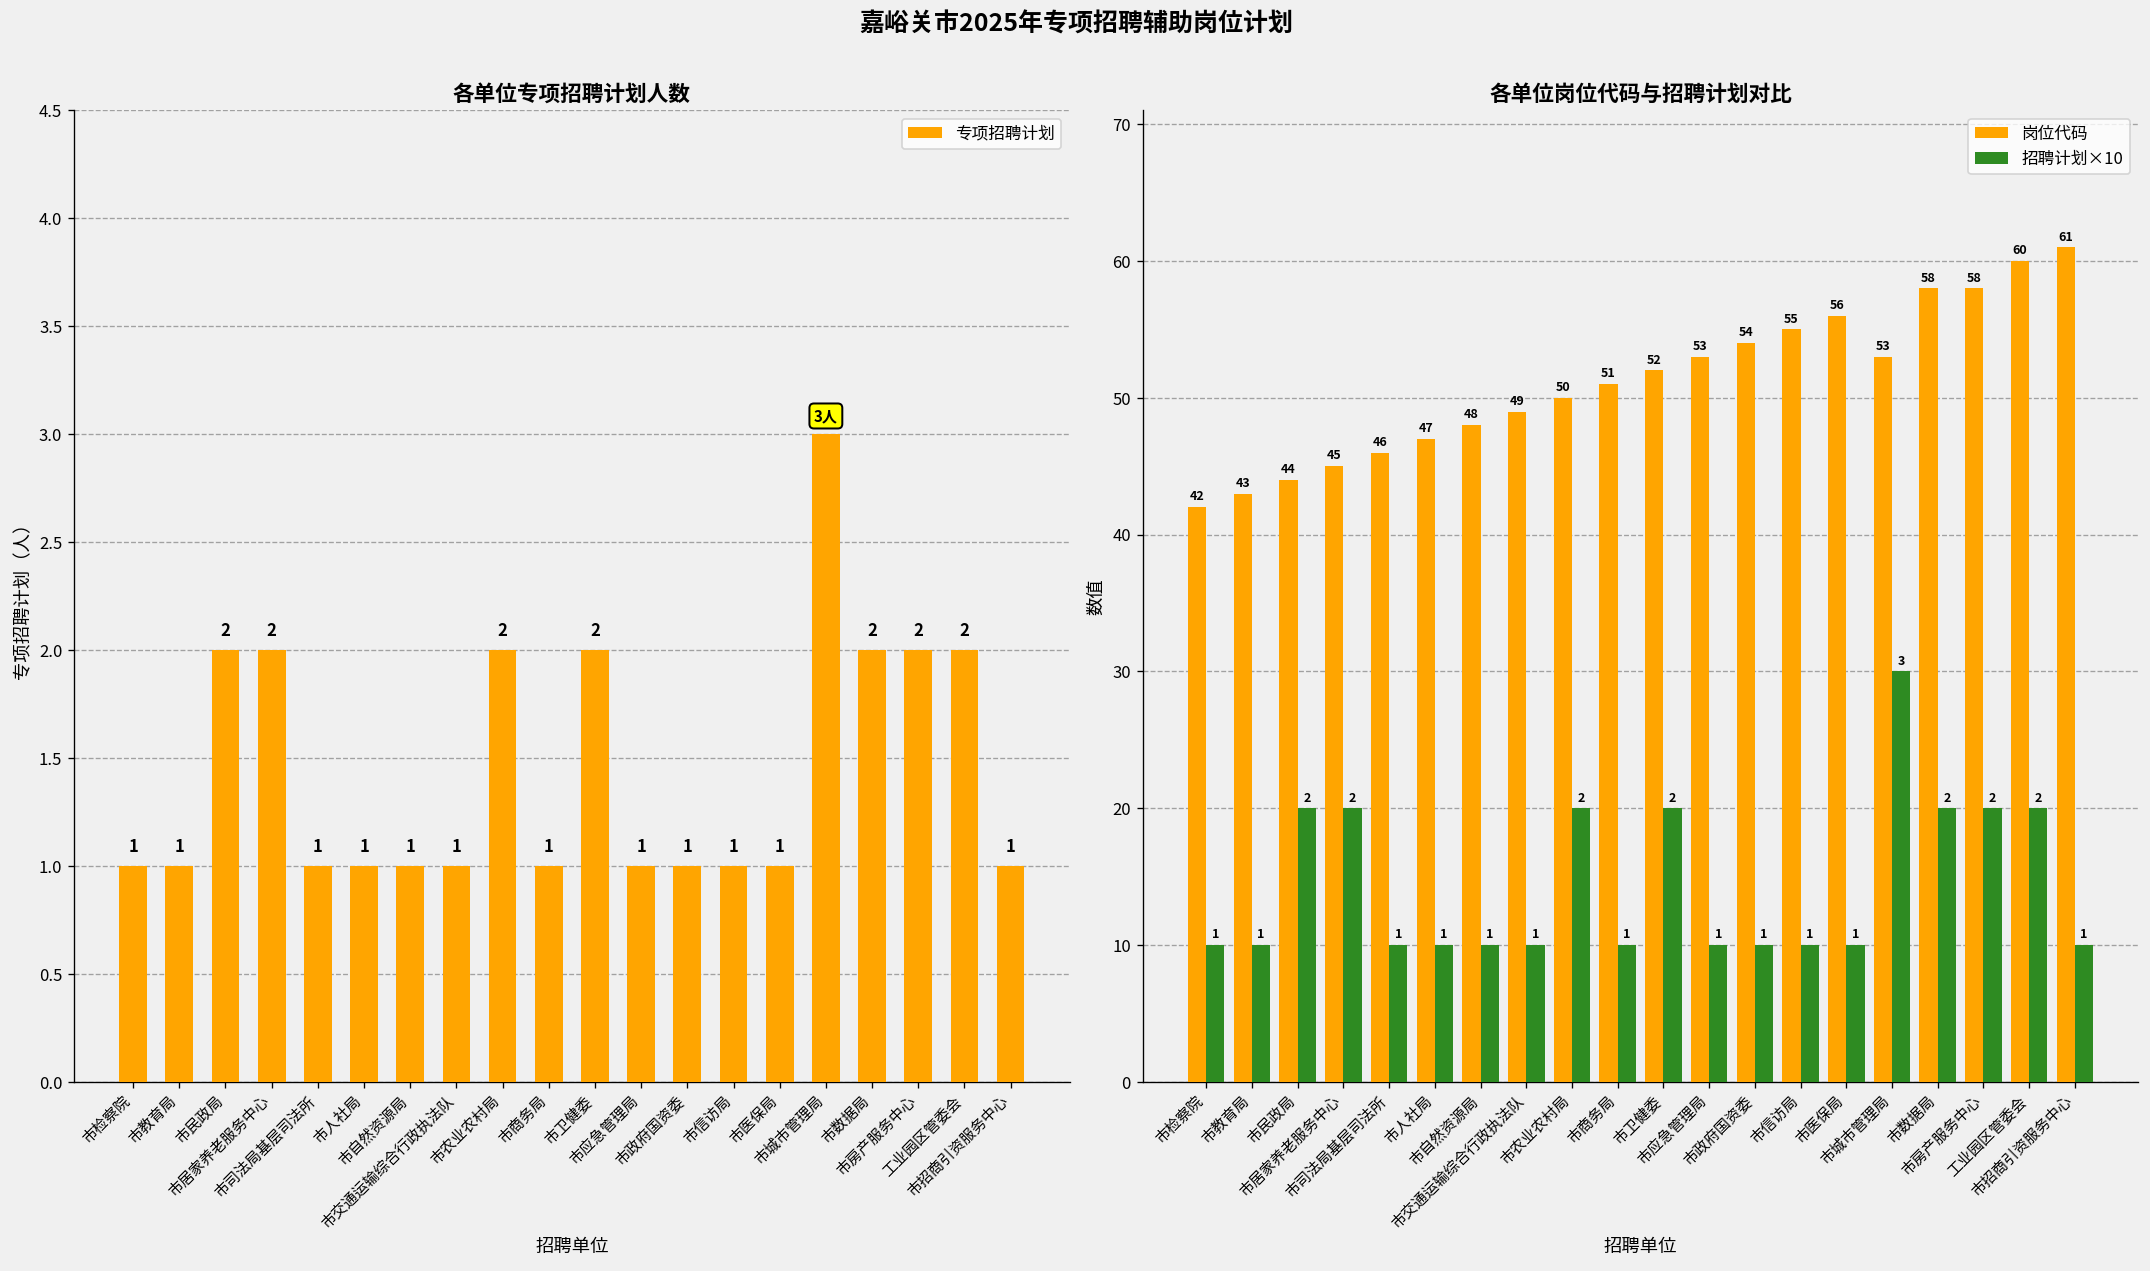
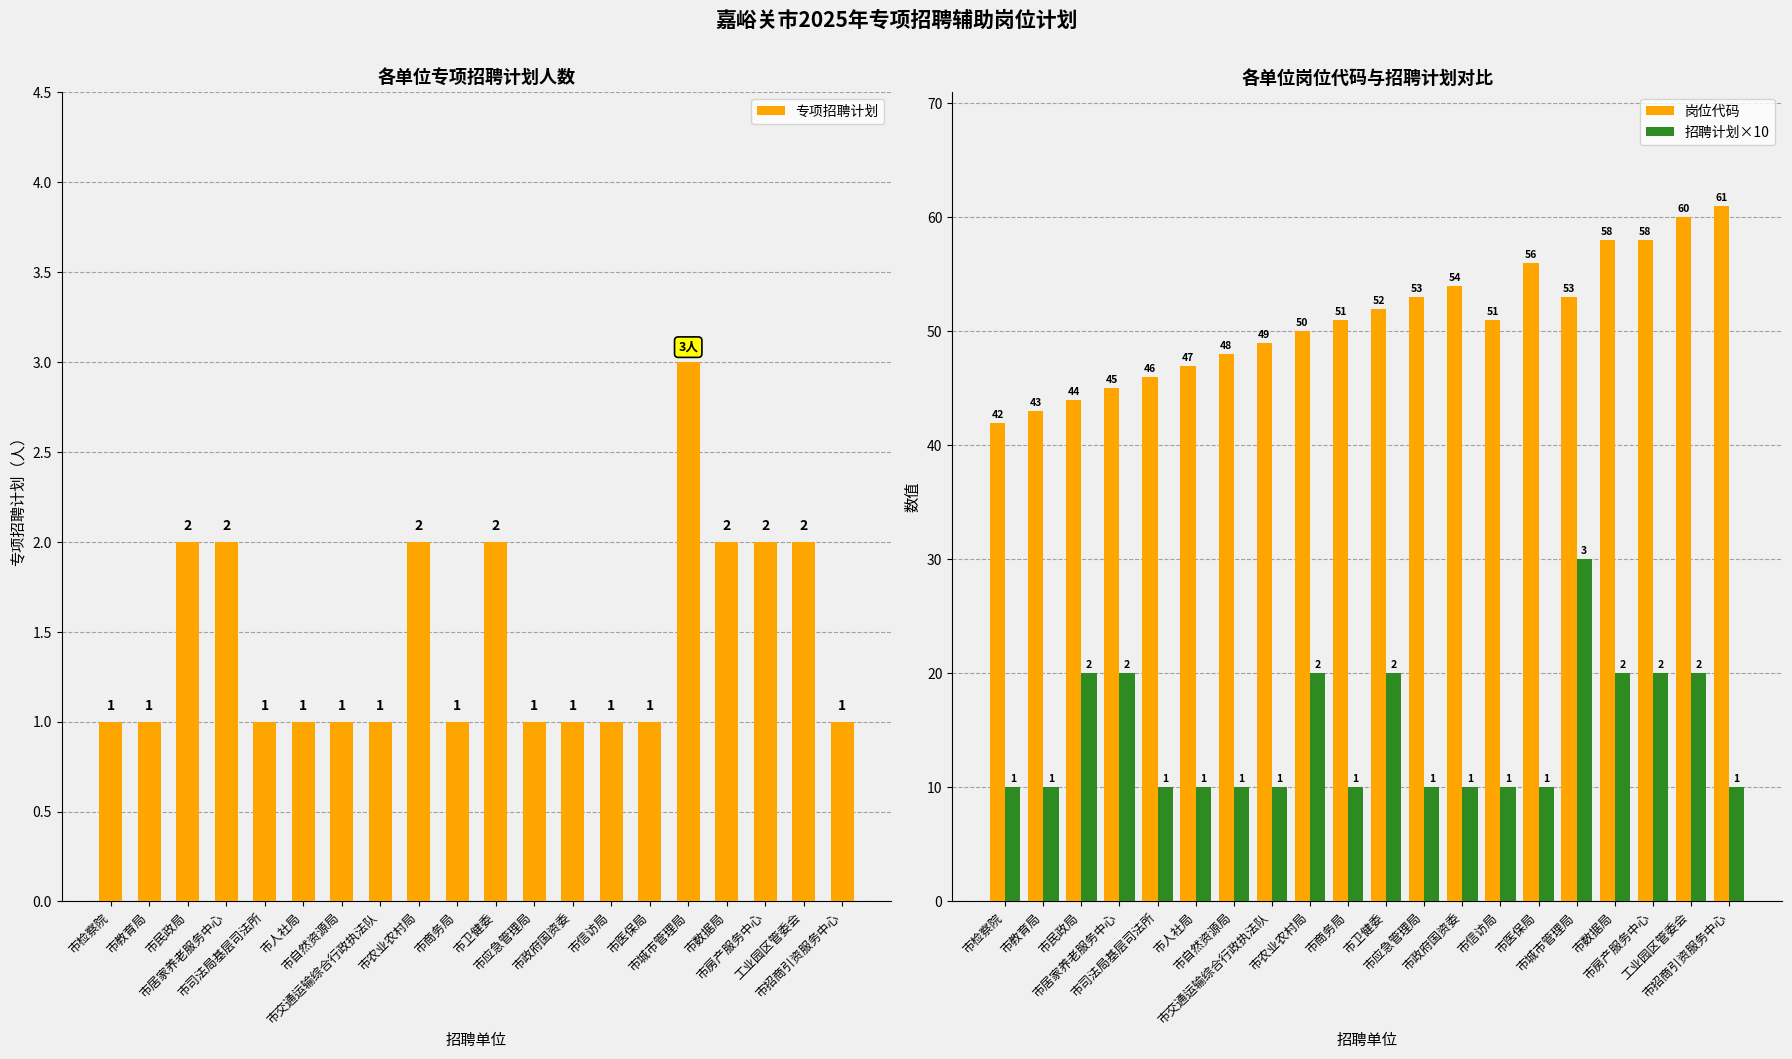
各单位岗位代码与招聘计划对比, 岗位代码, 市信访局: 55 -> 51
